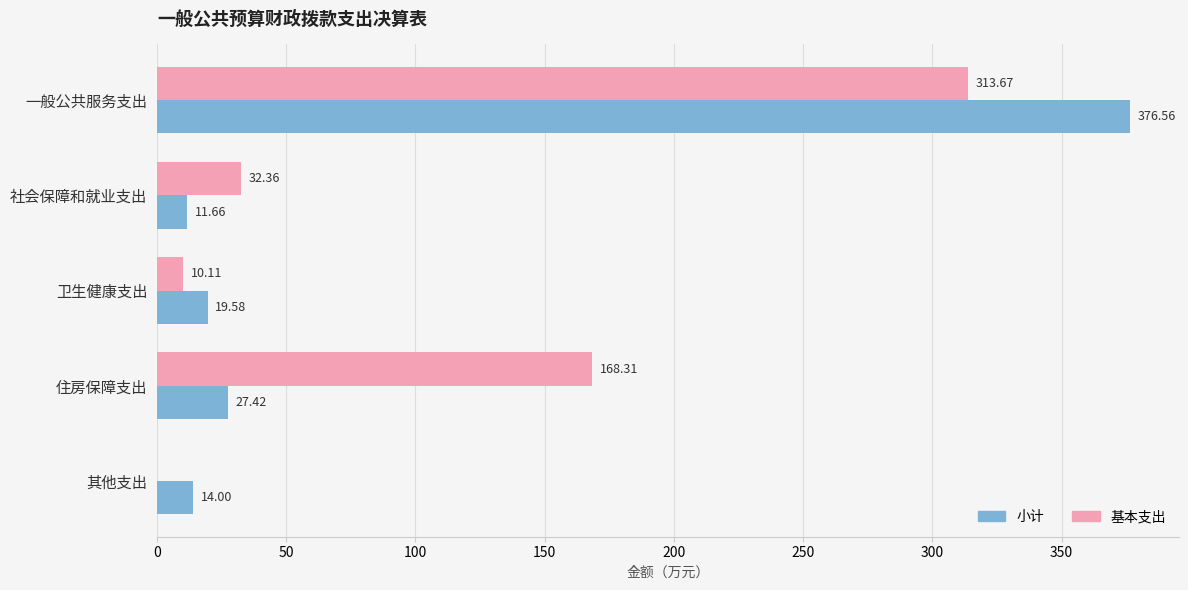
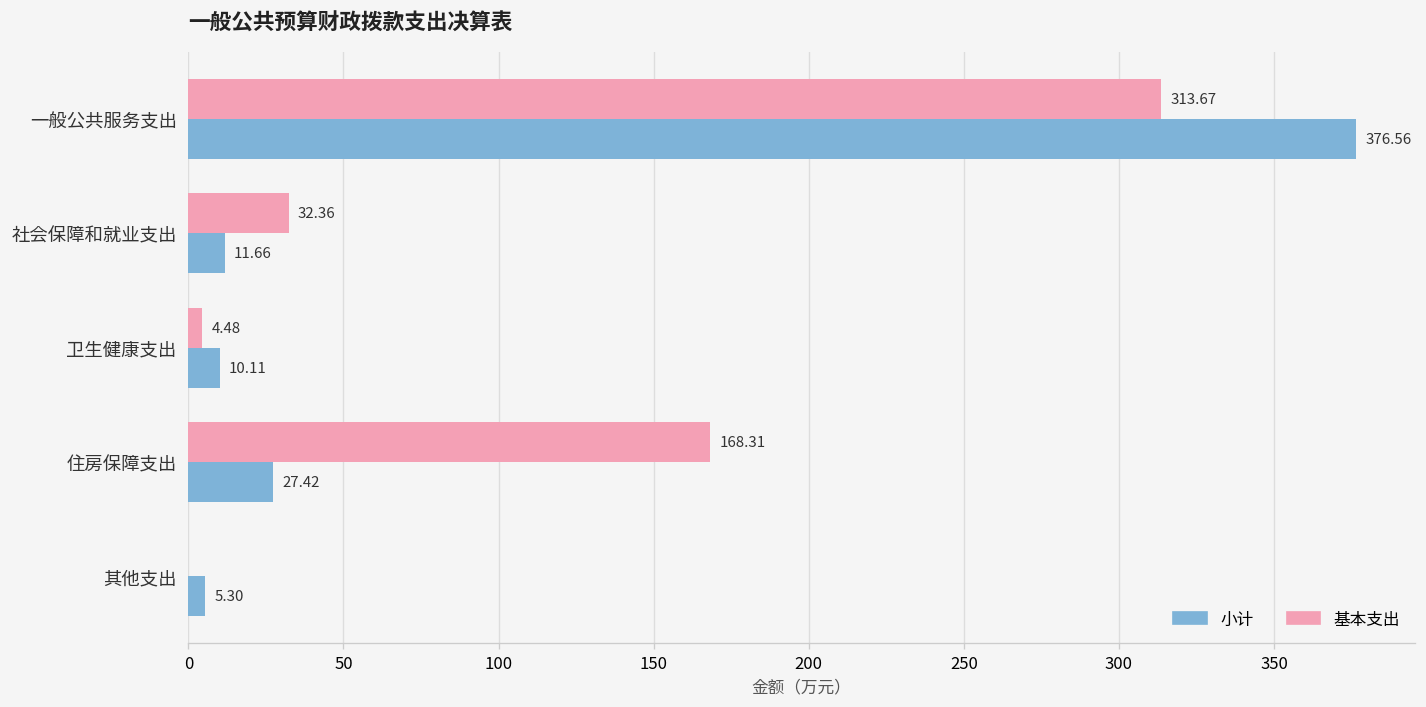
基本支出, 卫生健康支出: 10.11 -> 4.48
小计, 卫生健康支出: 19.58 -> 10.11
小计, 其他支出: 14.00 -> 5.30
